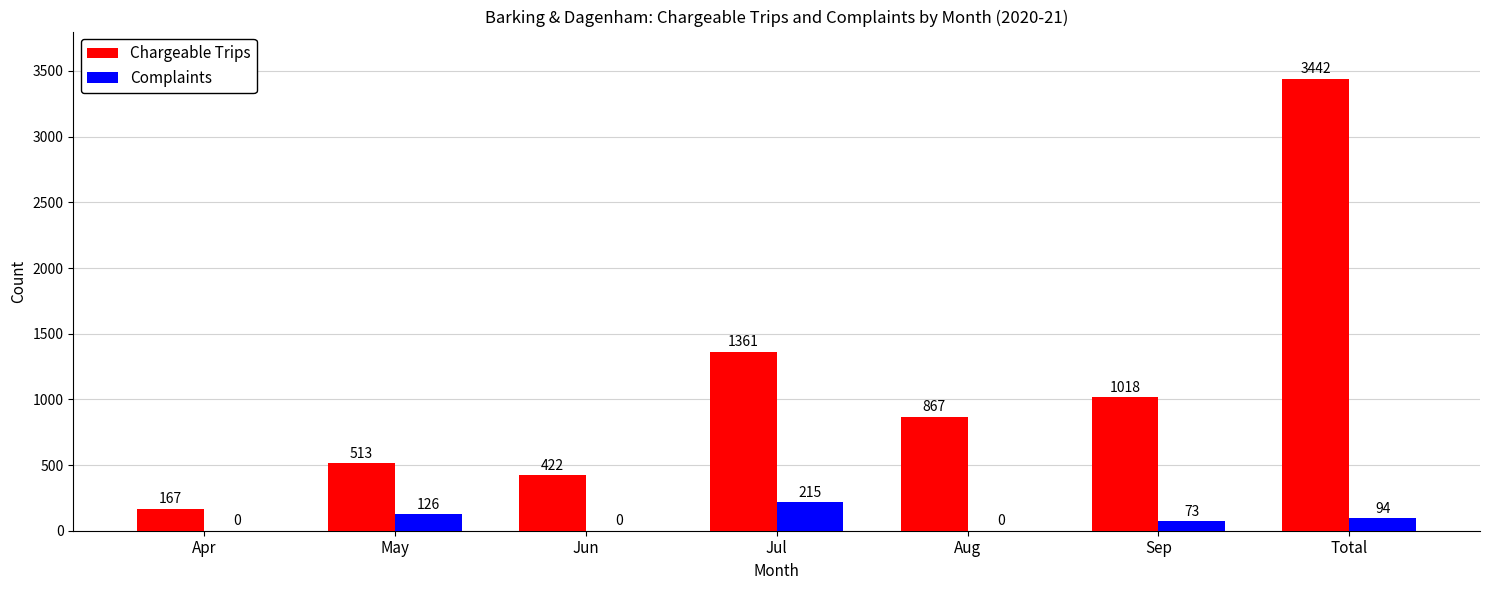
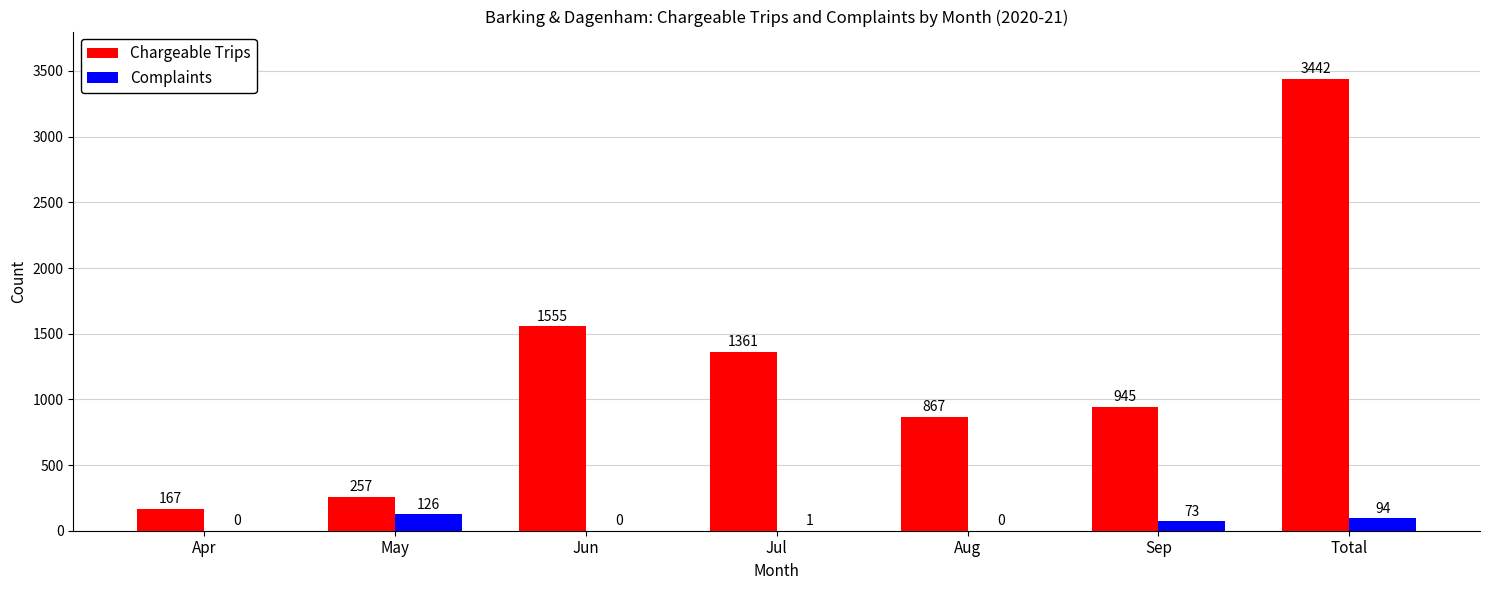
Chargeable Trips, May: 513 -> 257
Chargeable Trips, Jun: 422 -> 1555
Complaints, Jul: 215 -> 1
Chargeable Trips, Sep: 1018 -> 945
